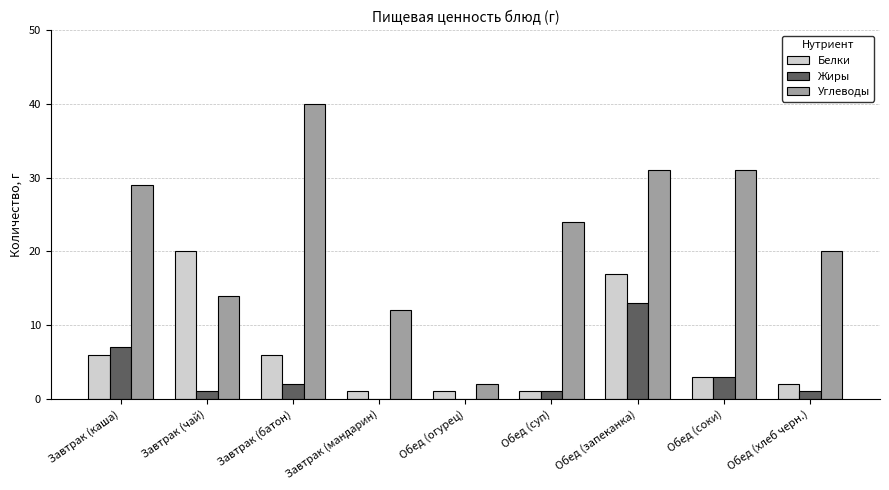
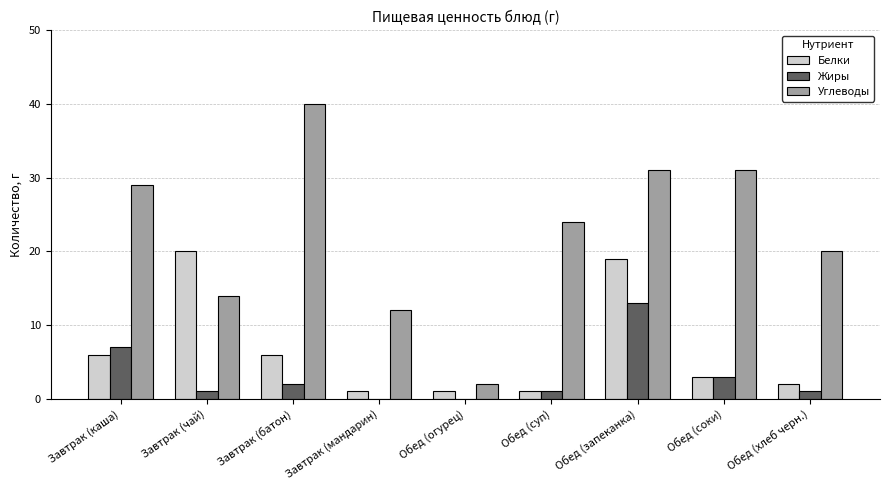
Белки, Обед (запеканка): 17 -> 19
